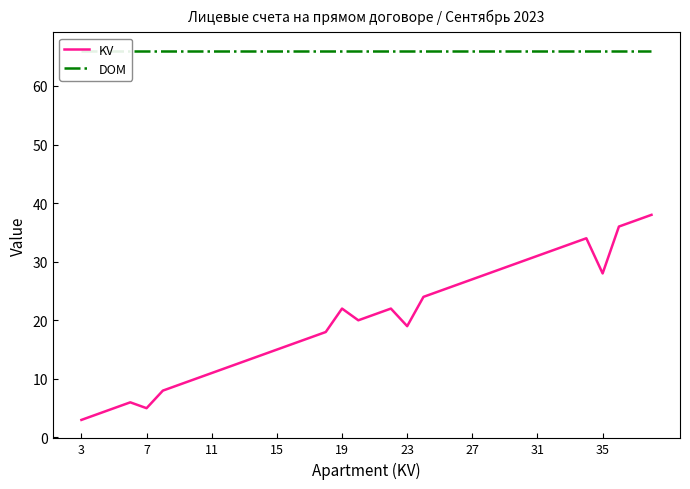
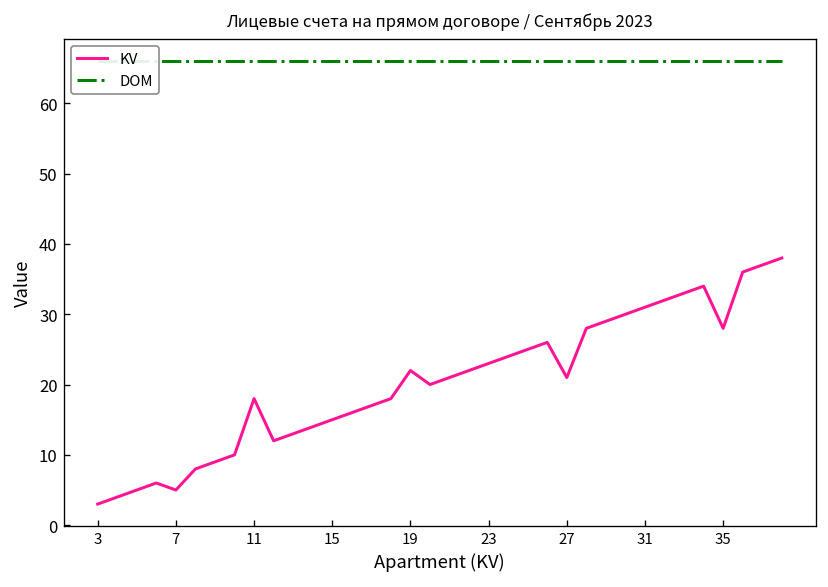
KV, 11: 11 -> 18
KV, 23: 19 -> 23
KV, 27: 27 -> 21
